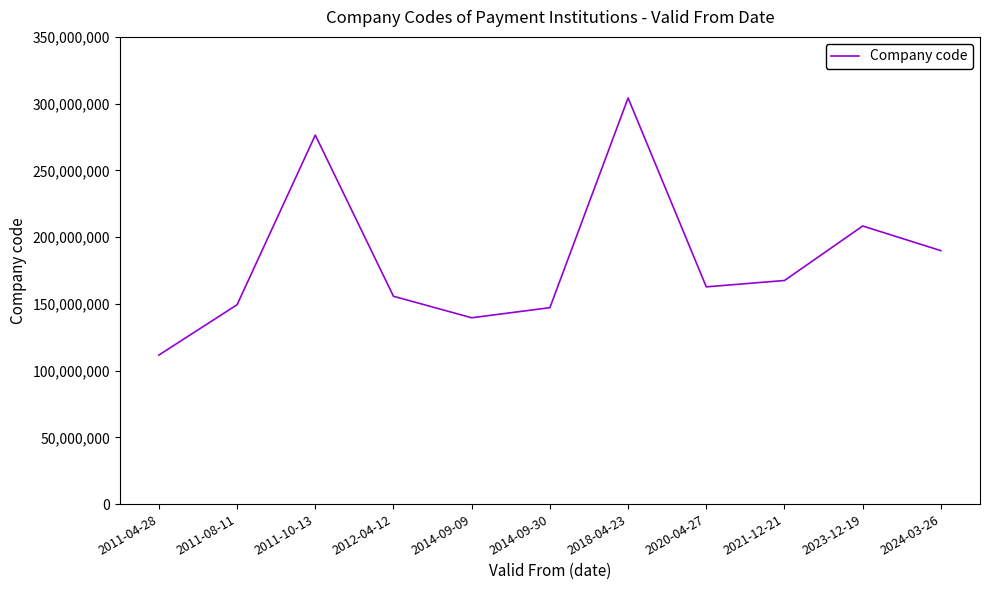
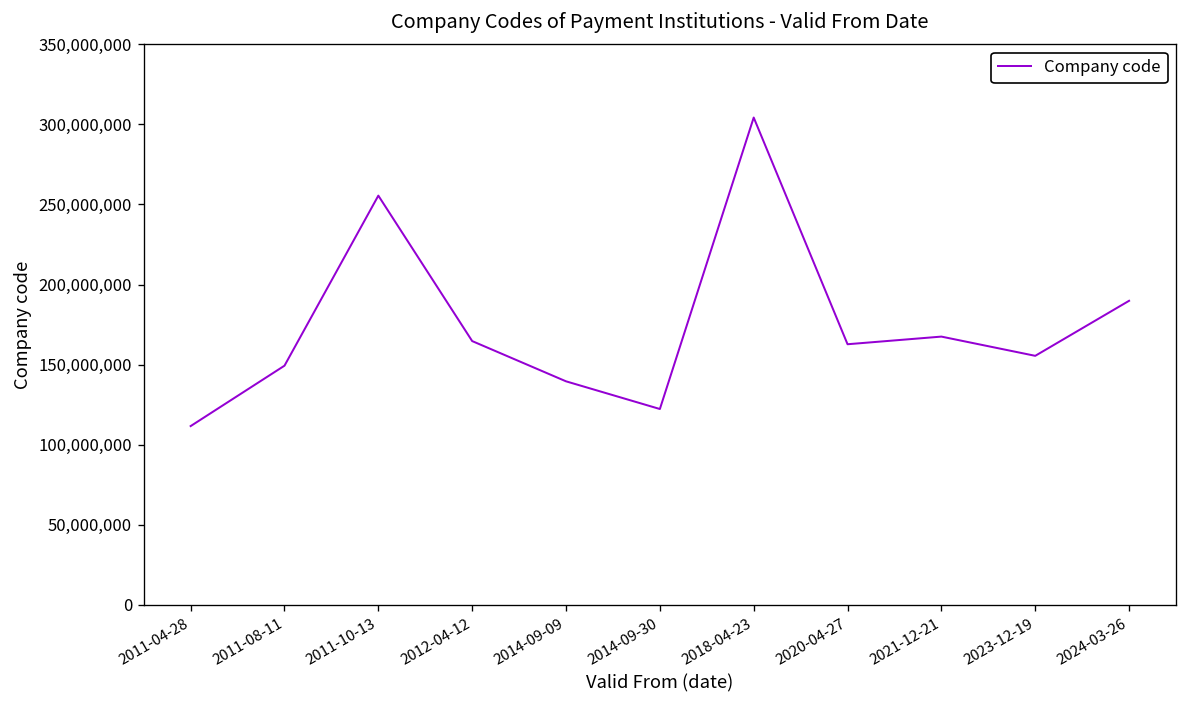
2011-10-13: 276,000,000 -> 256,000,000
2012-04-12: 156,000,000 -> 165,000,000
2014-09-30: 147,000,000 -> 122,000,000
2023-12-19: 208,000,000 -> 155,000,000
